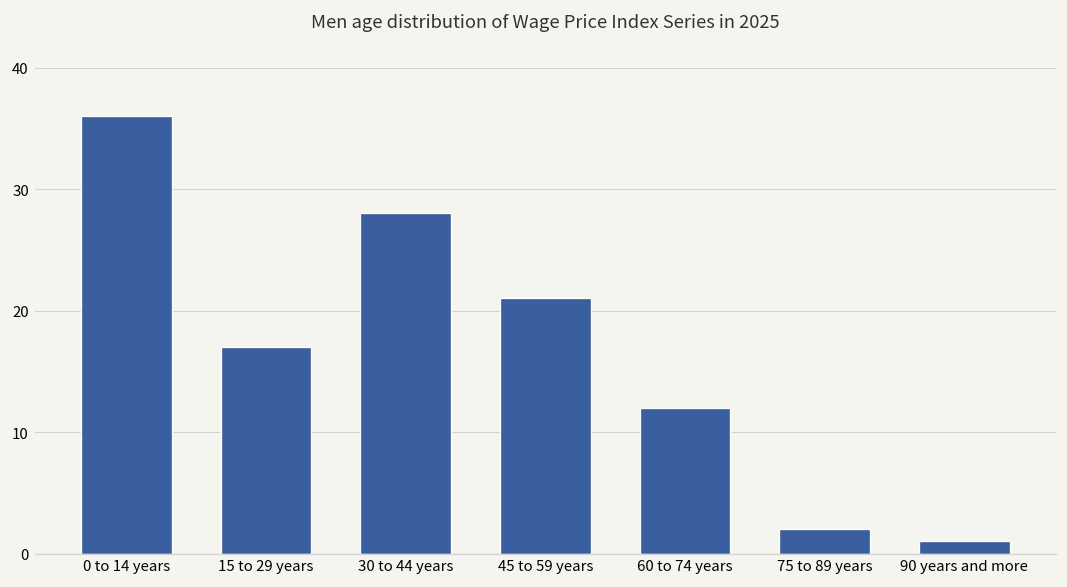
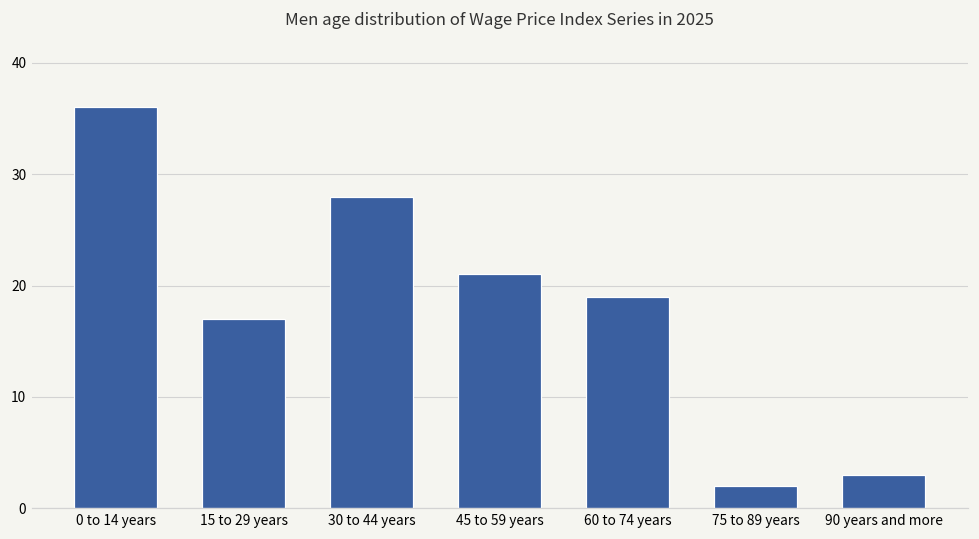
60 to 74 years: 12 -> 19
90 years and more: 1 -> 3
